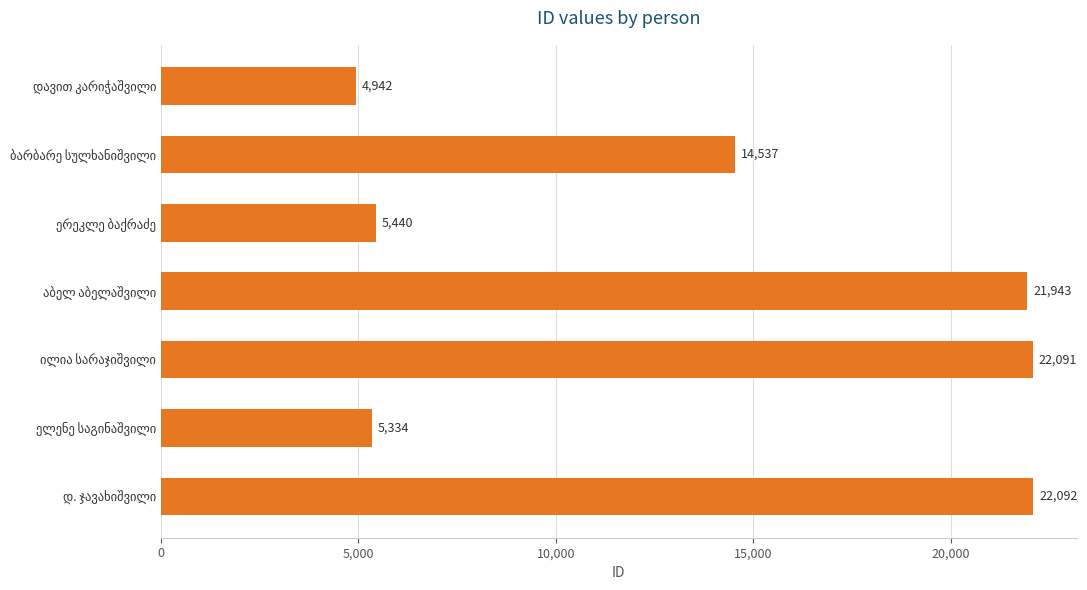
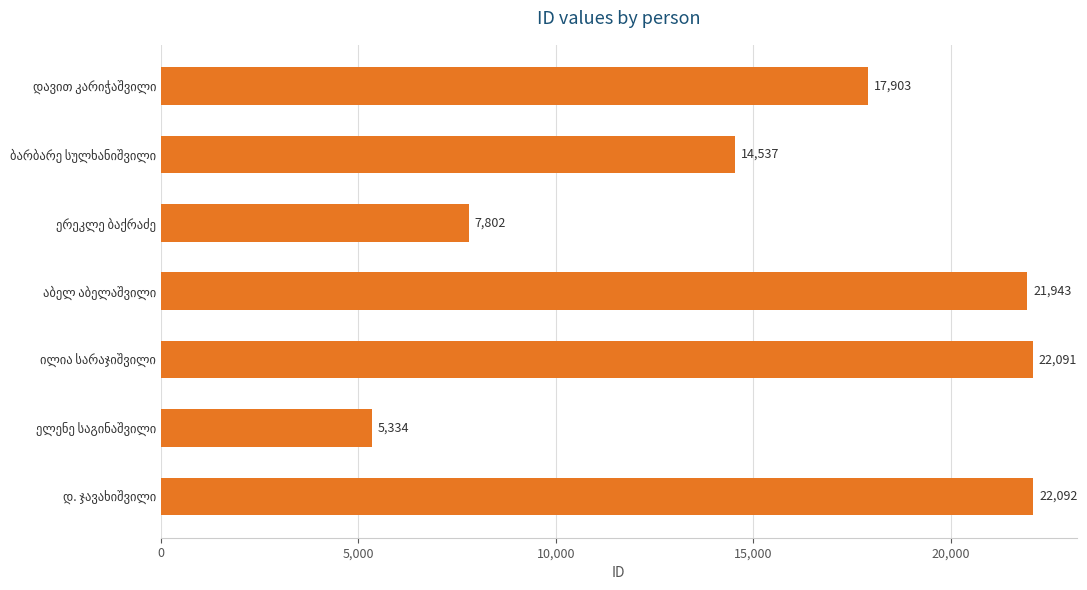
დავით კარიჭაშვილი: 4,942 -> 17,903
ერეკლე ბაქრაძე: 5,440 -> 7,802
